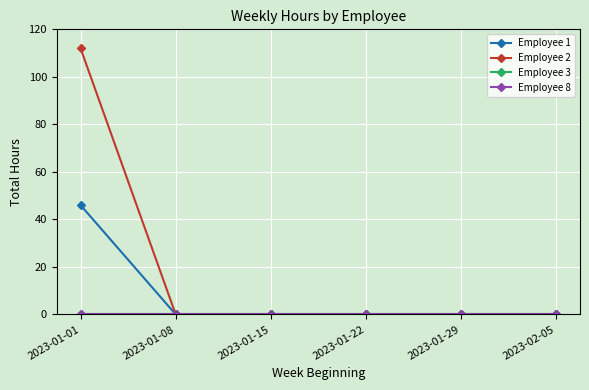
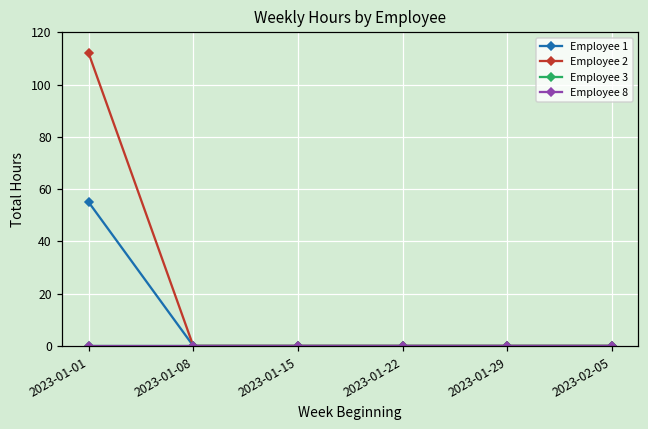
Employee 1, 2023-01-01: 46 -> 55
